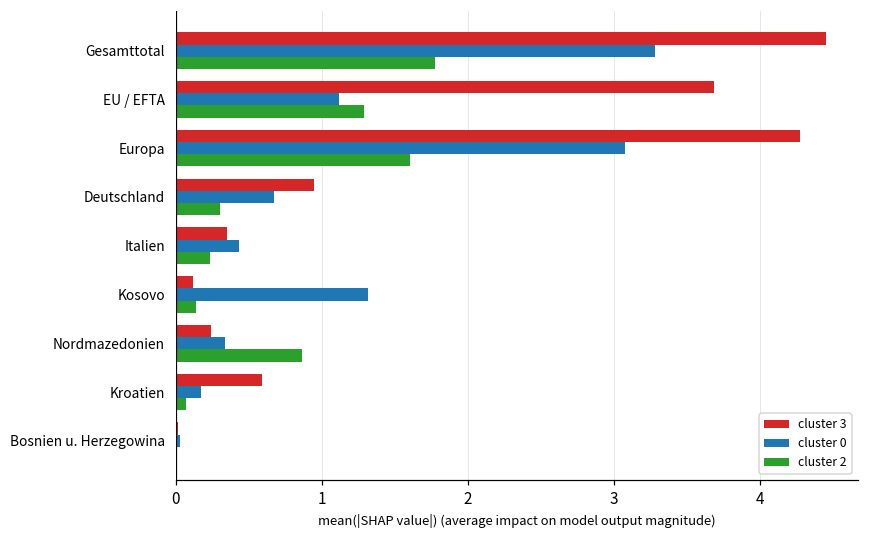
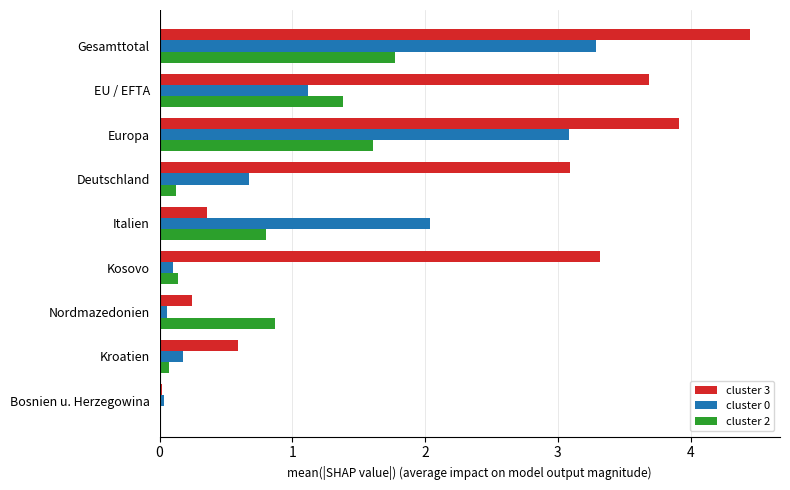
cluster 2, EU / EFTA: 1.29 -> 1.38
cluster 3, Europa: 4.27 -> 3.91
cluster 3, Deutschland: 0.95 -> 3.09
cluster 2, Deutschland: 0.30 -> 0.12
cluster 0, Italien: 0.44 -> 2.04
cluster 2, Italien: 0.24 -> 0.80
cluster 3, Kosovo: 0.12 -> 3.31
cluster 0, Kosovo: 1.32 -> 0.10
cluster 0, Nordmazedonien: 0.34 -> 0.05
